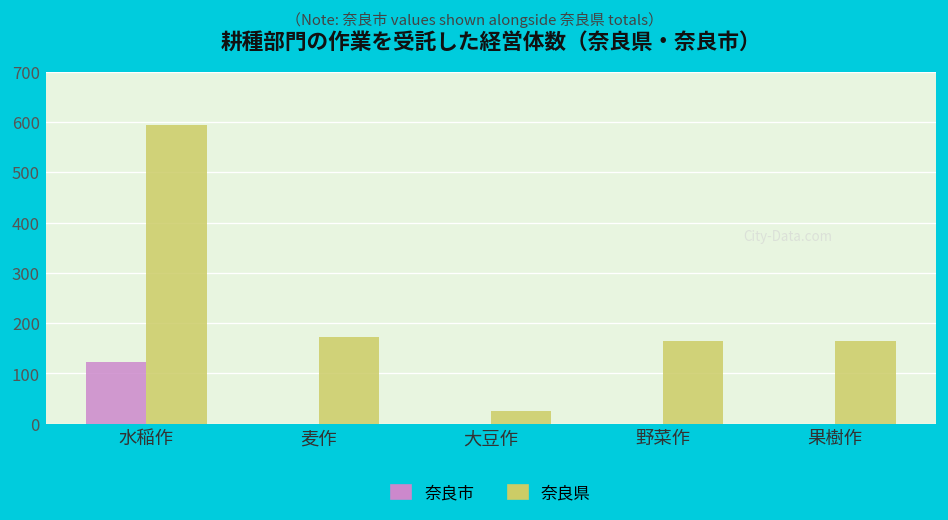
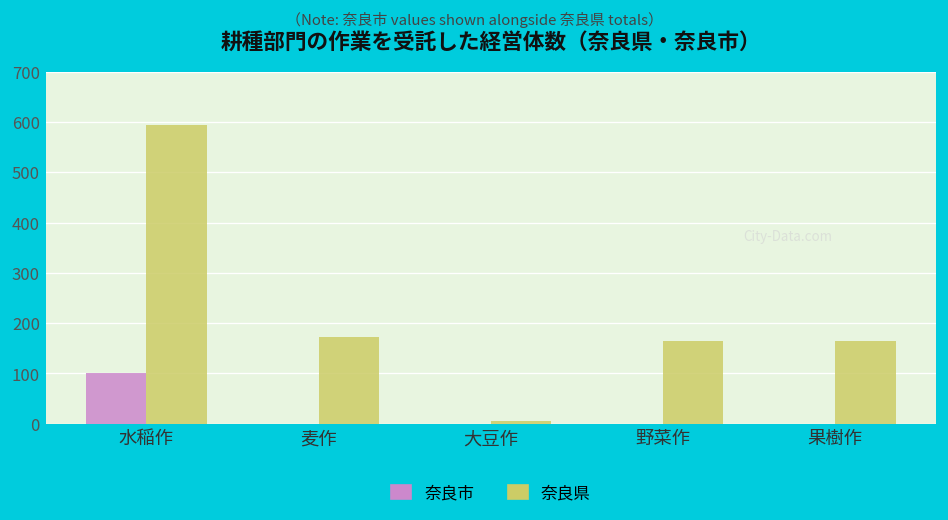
奈良市, 水稲作: 120 -> 100
奈良県, 大豆作: 30 -> 10
